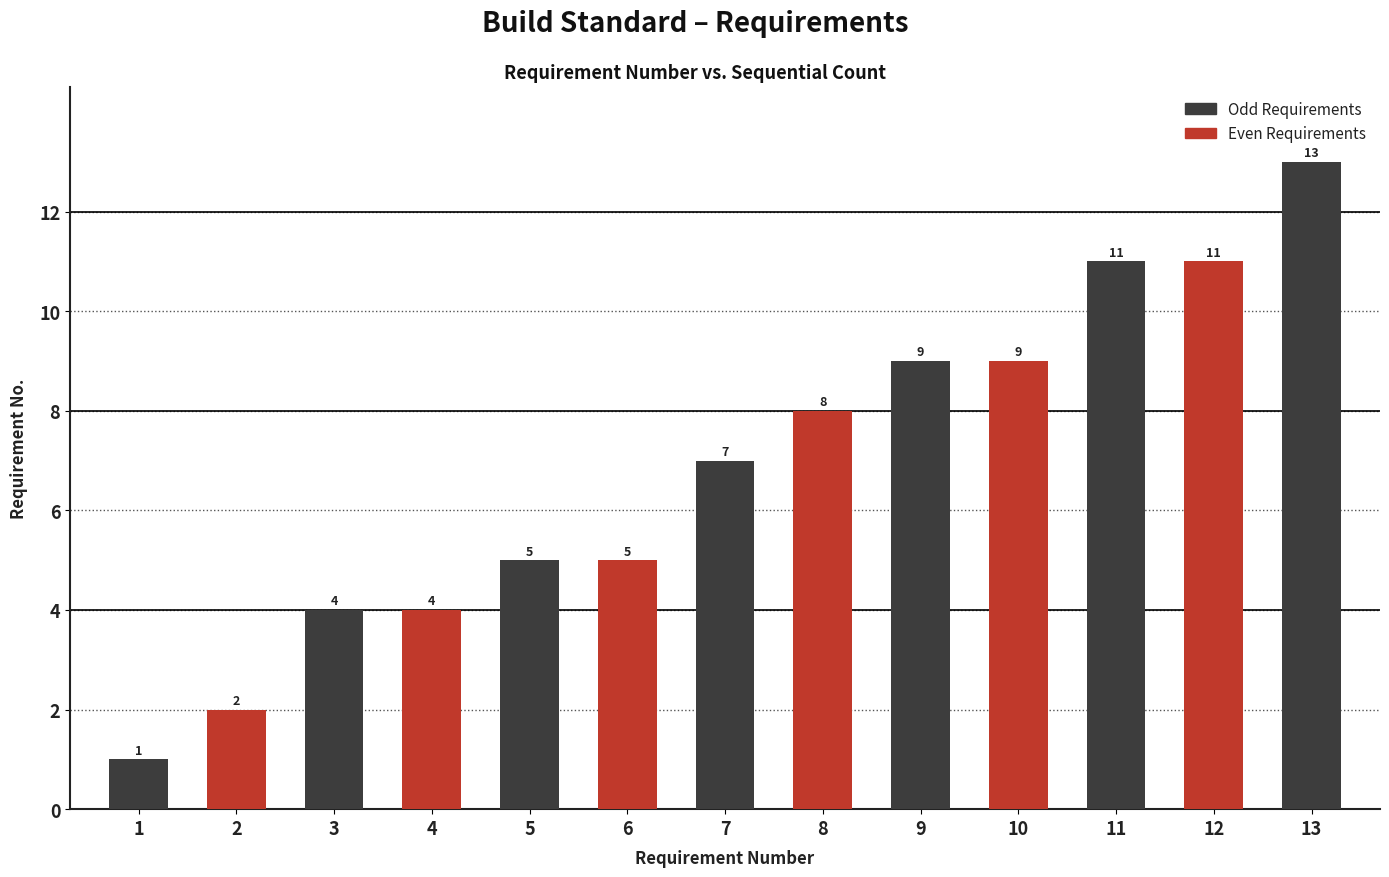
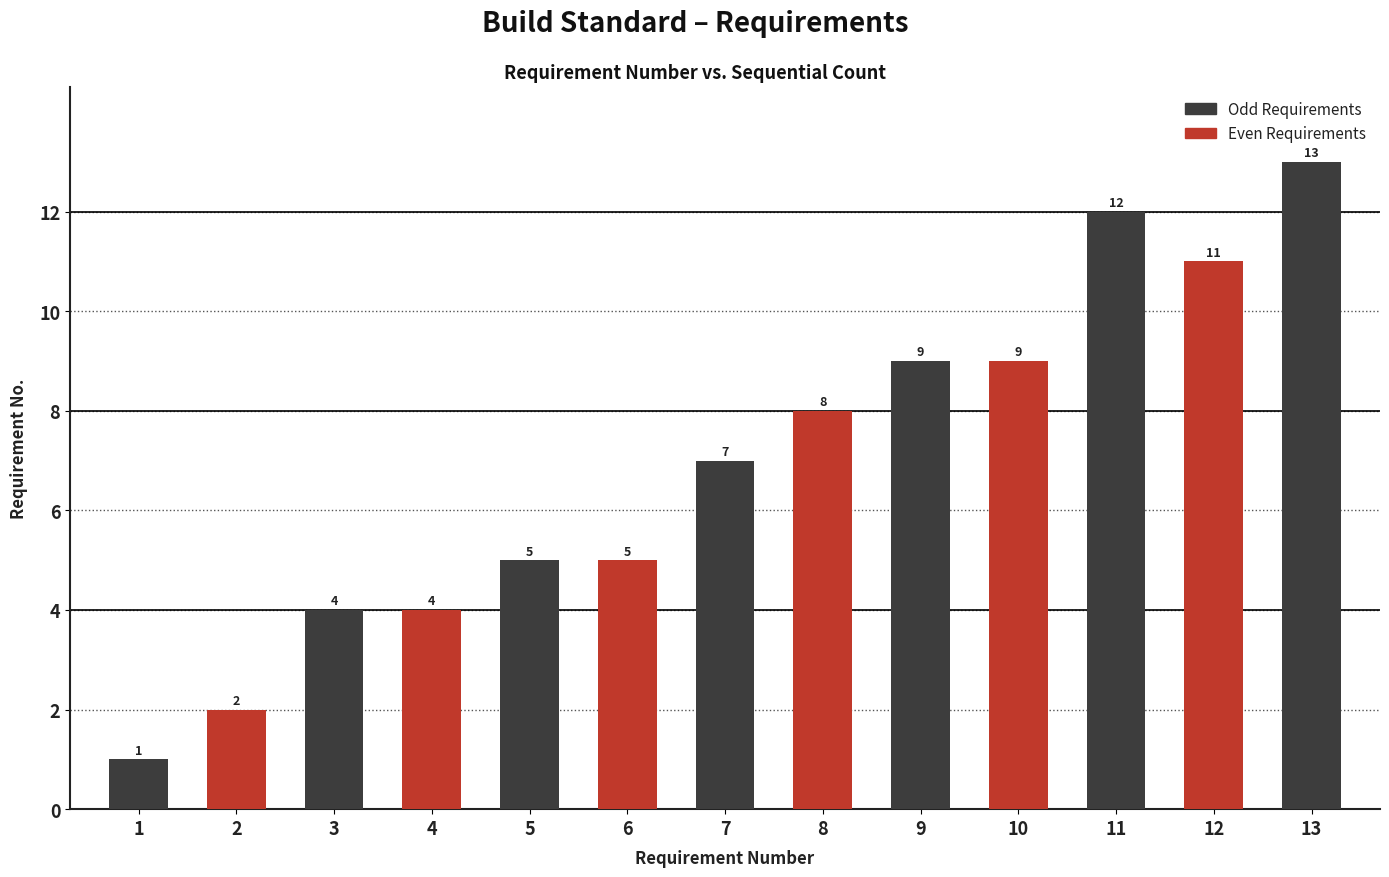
11: 11 -> 12
